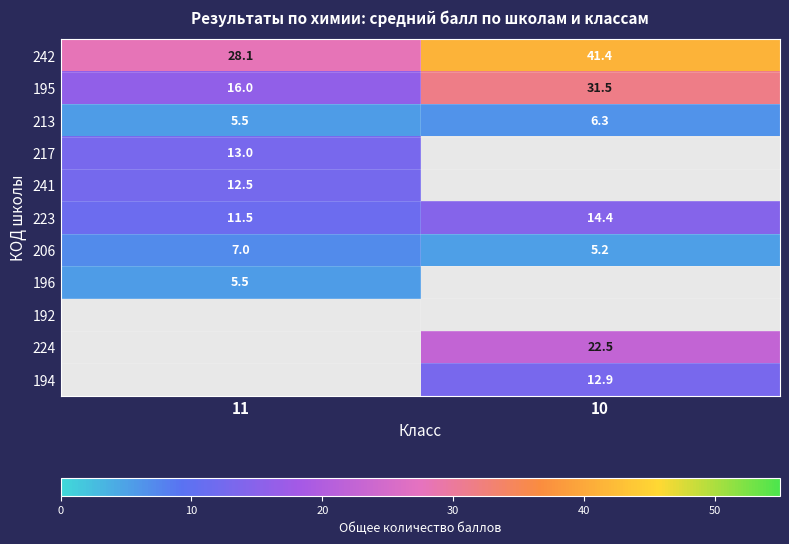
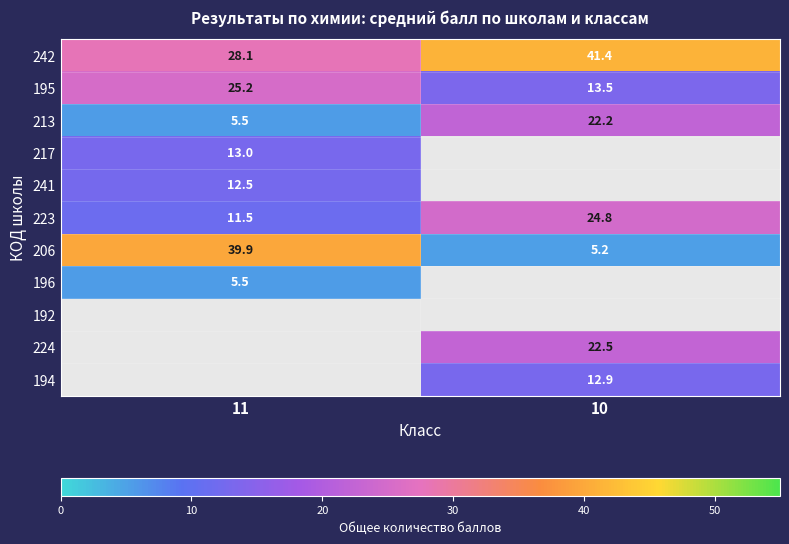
195, 11: 16.0 -> 25.2
195, 10: 31.5 -> 13.5
213, 10: 6.3 -> 22.2
223, 10: 14.4 -> 24.8
206, 11: 7.0 -> 39.9
